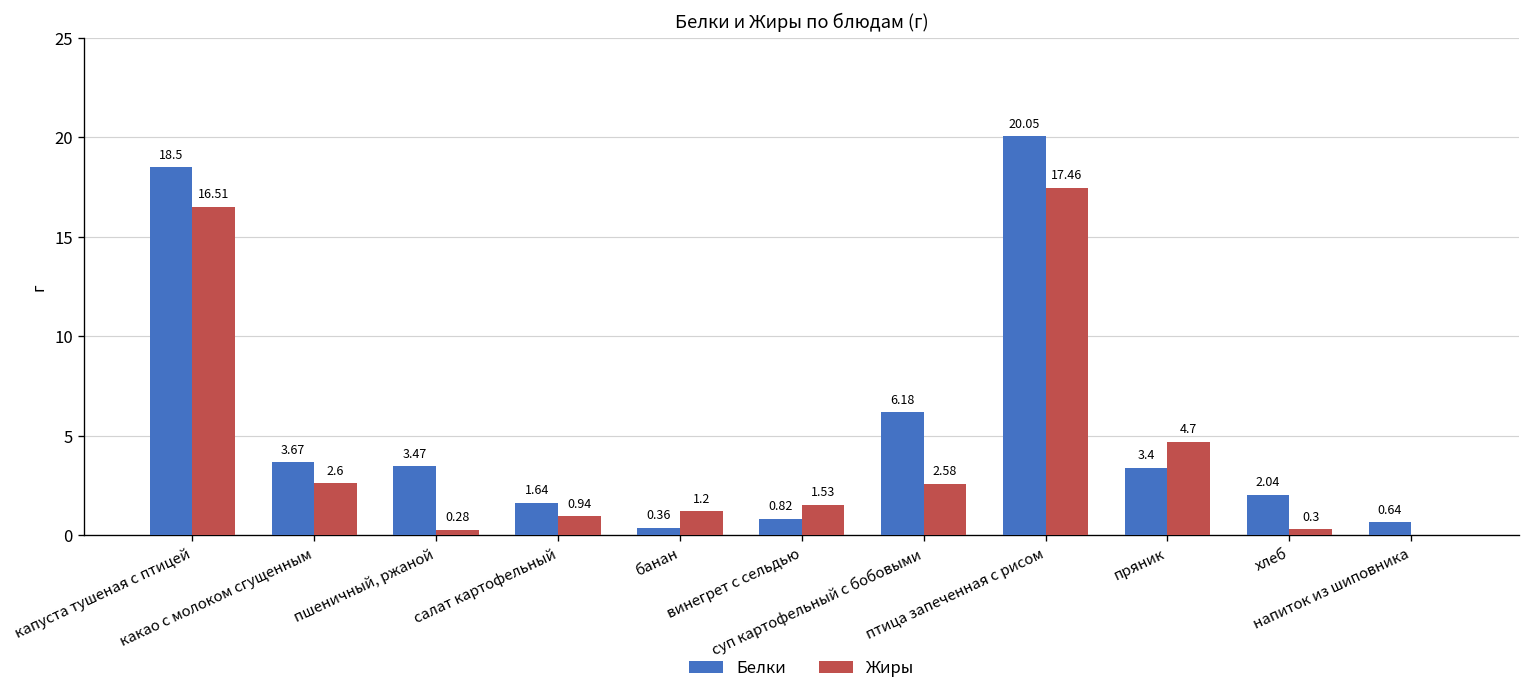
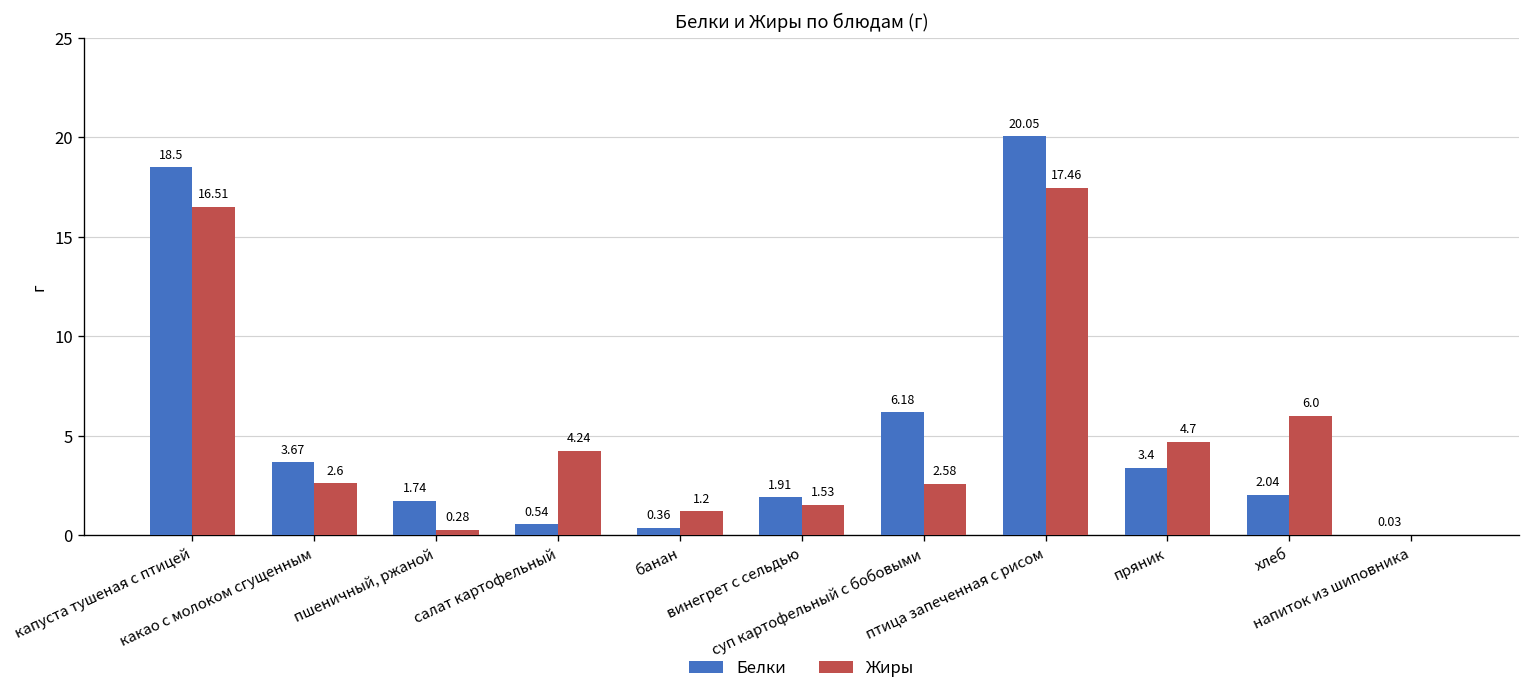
Белки, пшеничный, ржаной: 3.47 -> 1.74
Белки, салат картофельный: 1.64 -> 0.54
Жиры, салат картофельный: 0.94 -> 4.24
Белки, винегрет с сельдью: 0.82 -> 1.91
Жиры, хлеб: 0.3 -> 6.0
Белки, напиток из шиповника: 0.64 -> 0.03
